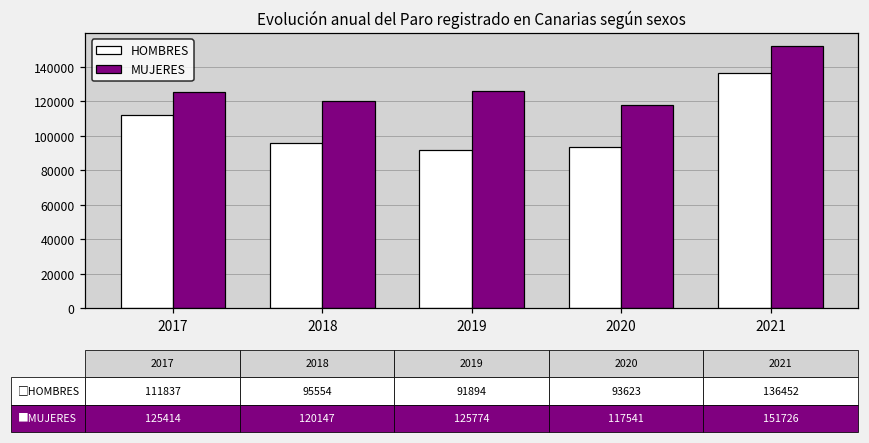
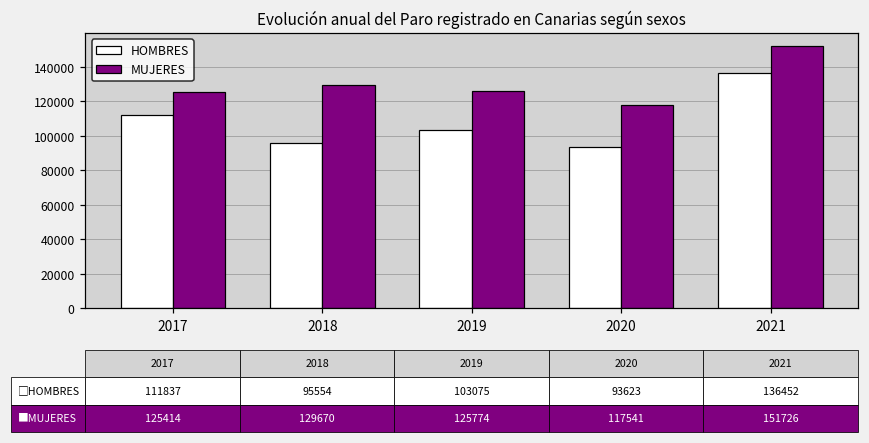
MUJERES, 2018: 120147 -> 129670
HOMBRES, 2019: 91894 -> 103075
